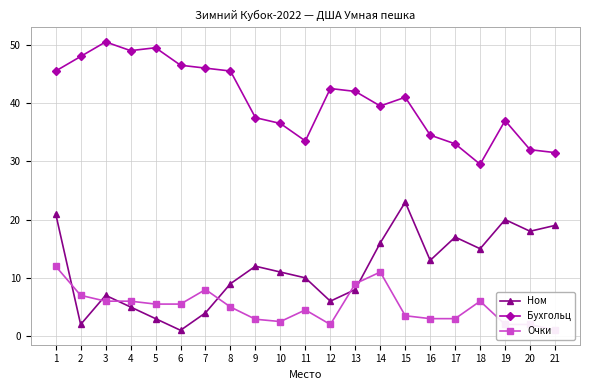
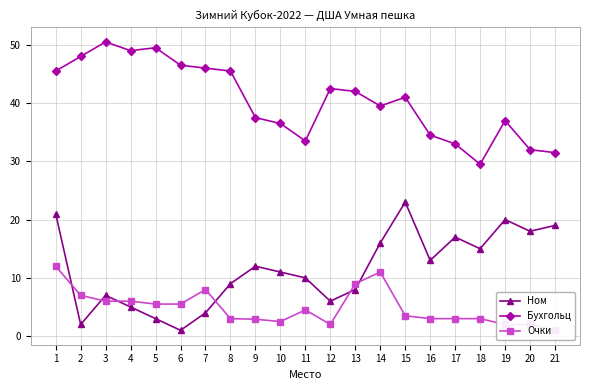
Очки, 8: 5 -> 3
Очки, 18: 6 -> 3
